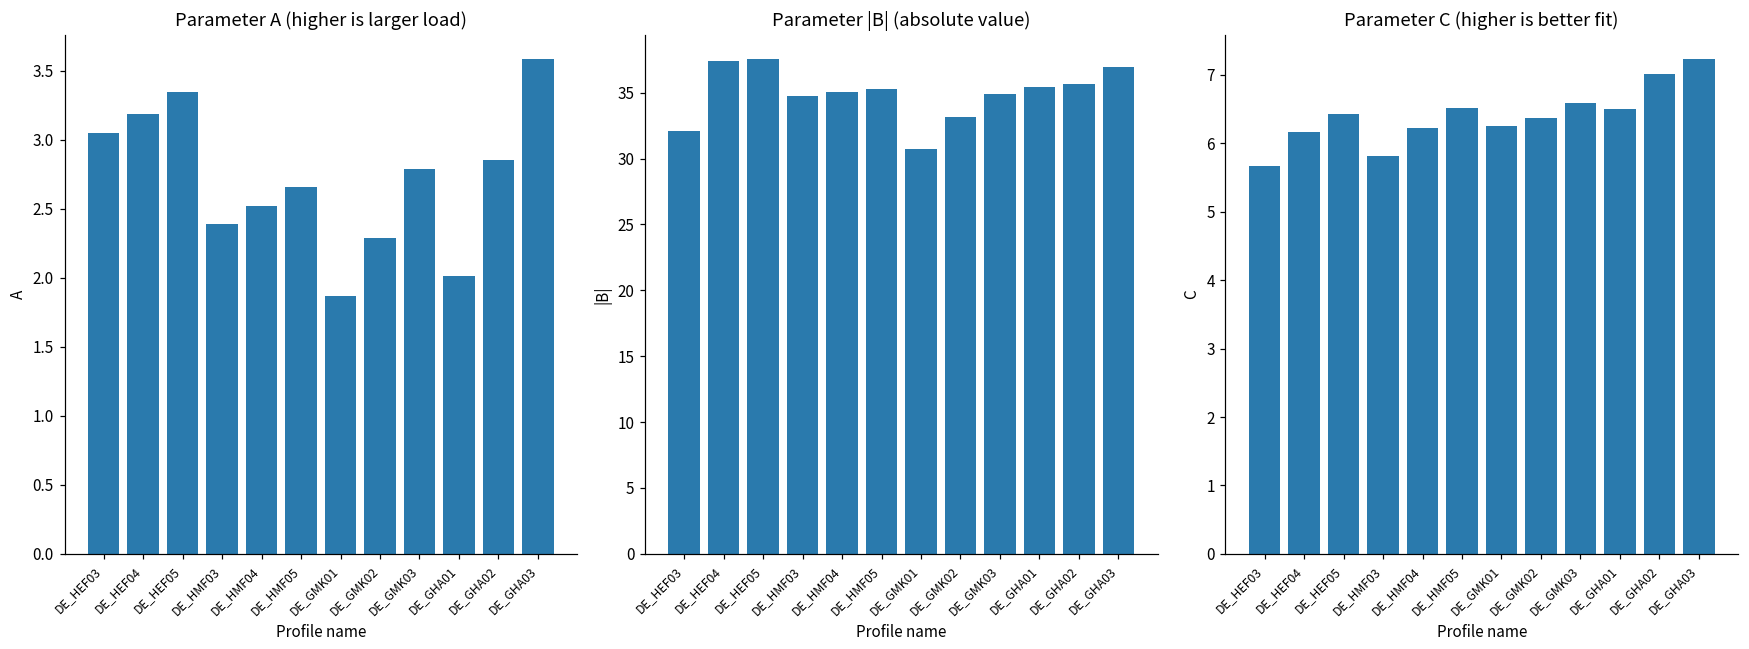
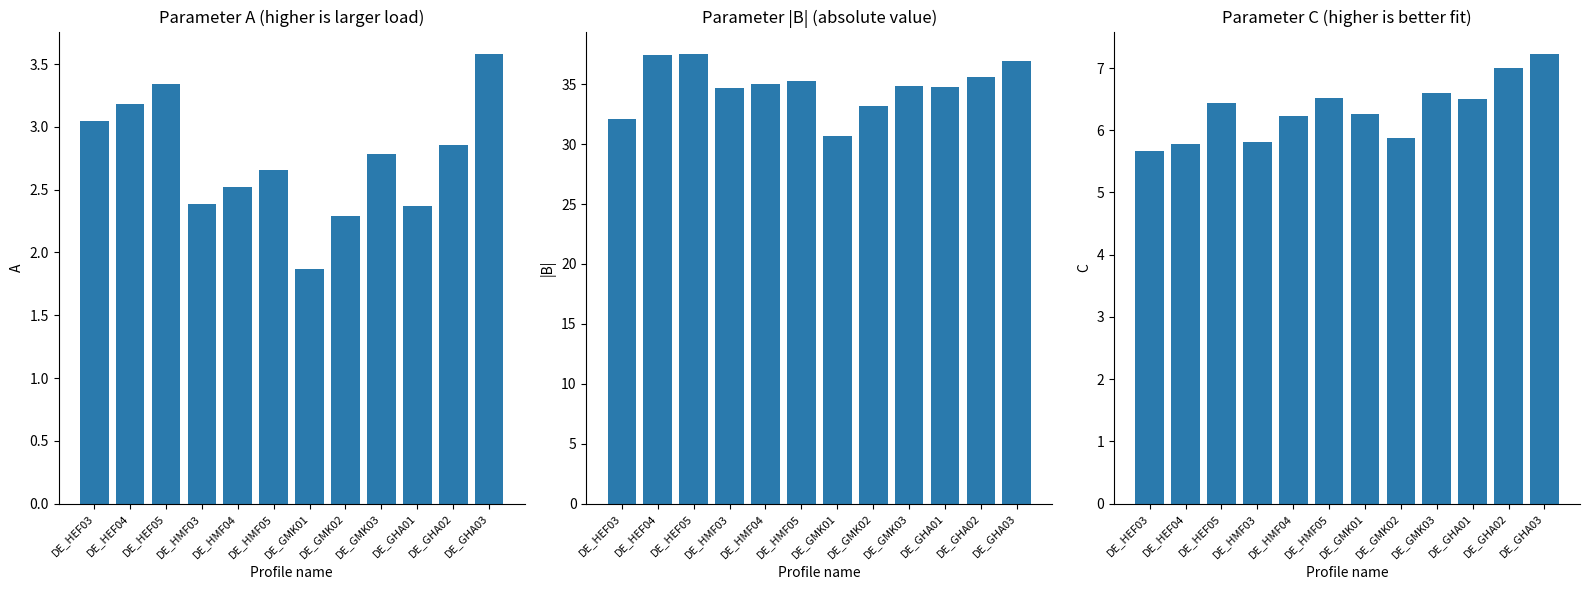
Parameter A (higher is larger load), DE_GHA01: 2.01 -> 2.37
Parameter |B| (absolute value), DE_GHA01: 35.5 -> 34.8
Parameter C (higher is better fit), DE_HEF04: 6.2 -> 5.8
Parameter C (higher is better fit), DE_GMK02: 6.4 -> 5.9
